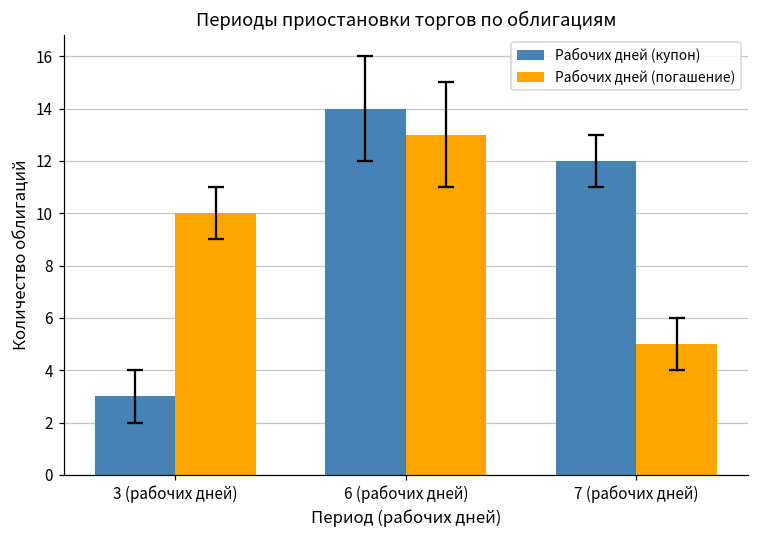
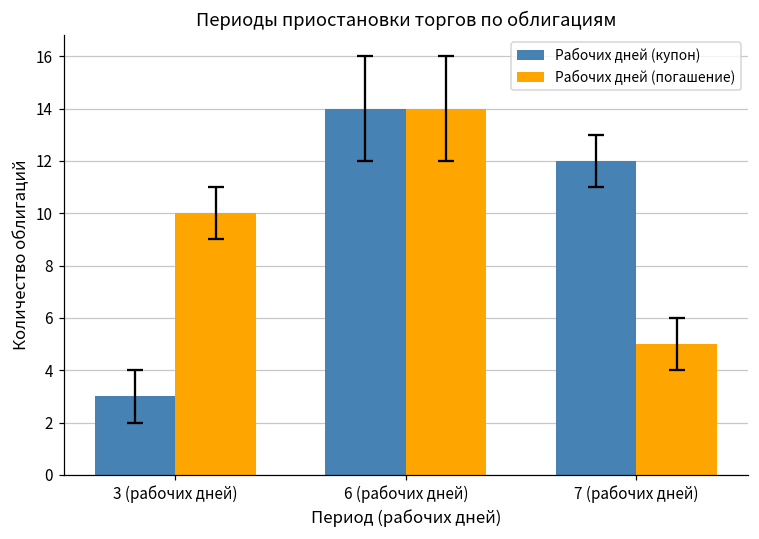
Рабочих дней (погашение), 6 (рабочих дней): 13 -> 14
